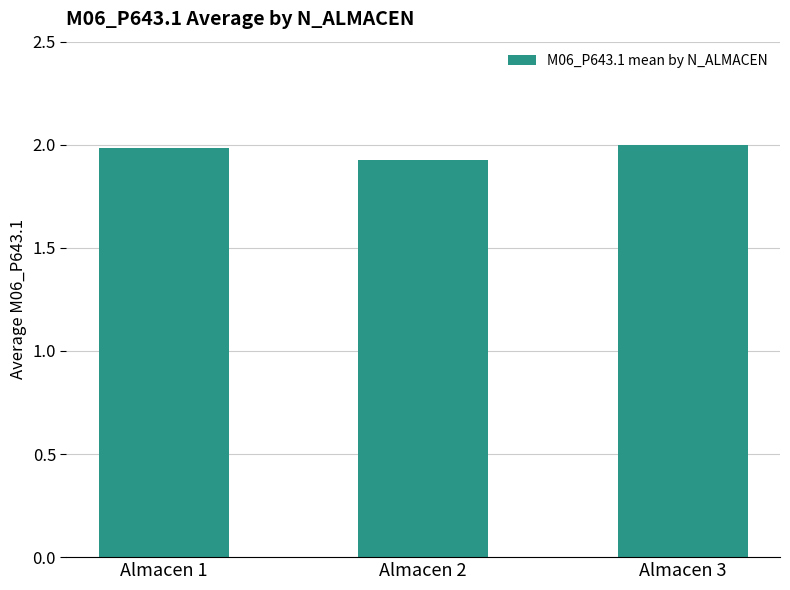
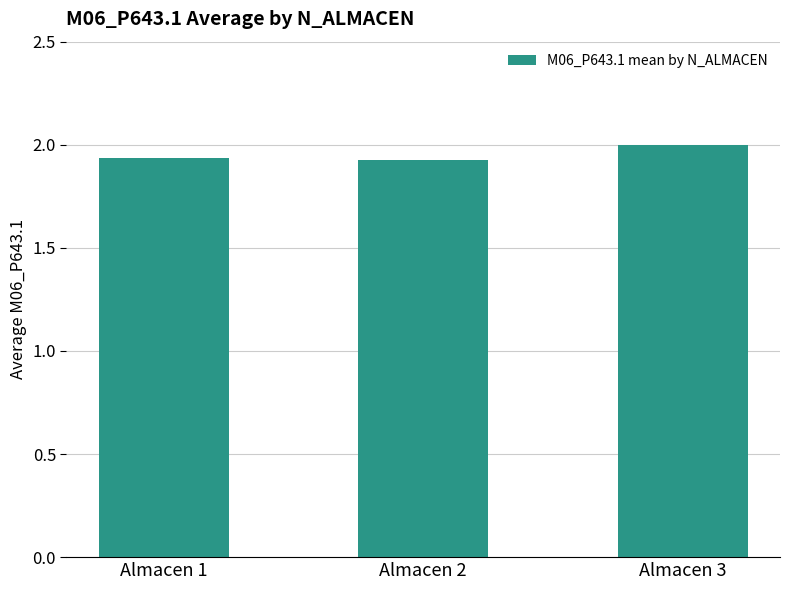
Almacen 1: 1.98 -> 1.94
